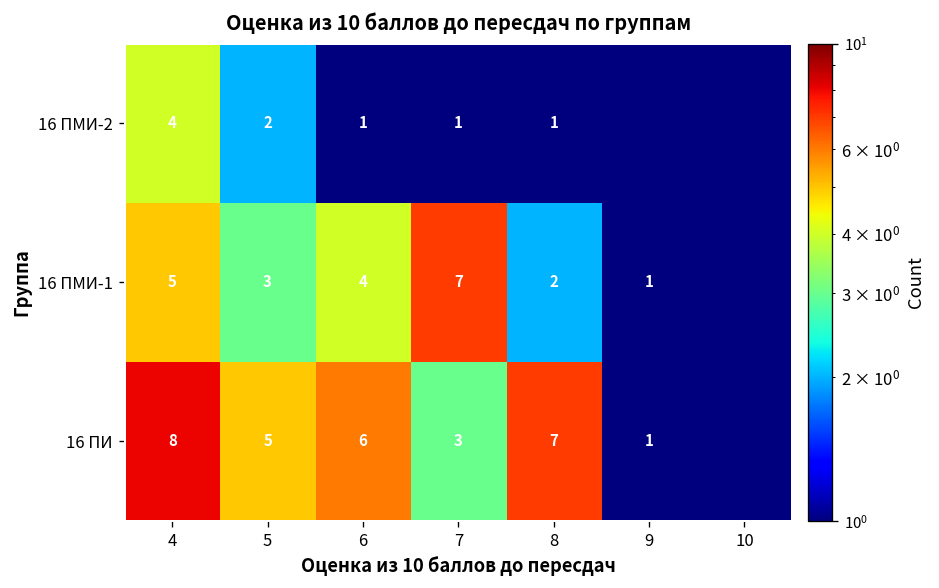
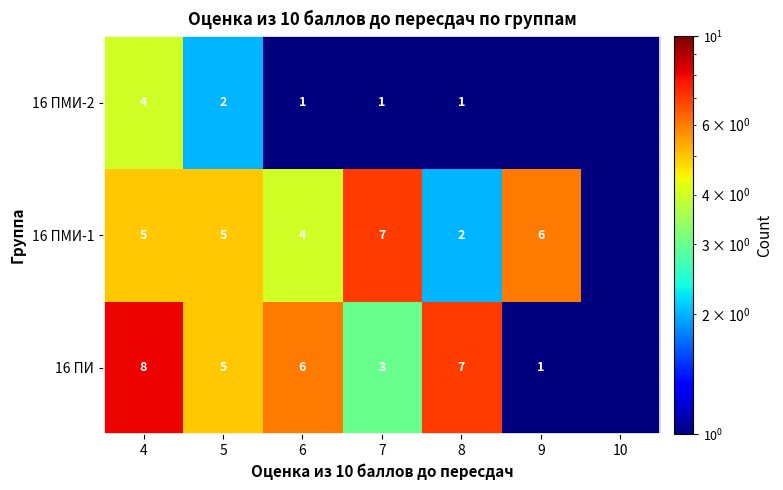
16 ПМИ-1, 5: 3 -> 5
16 ПМИ-1, 9: 1 -> 6
